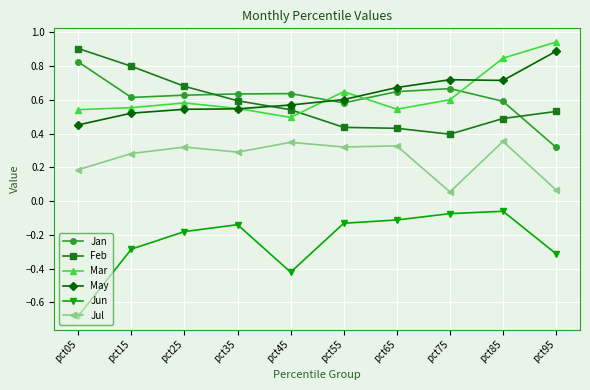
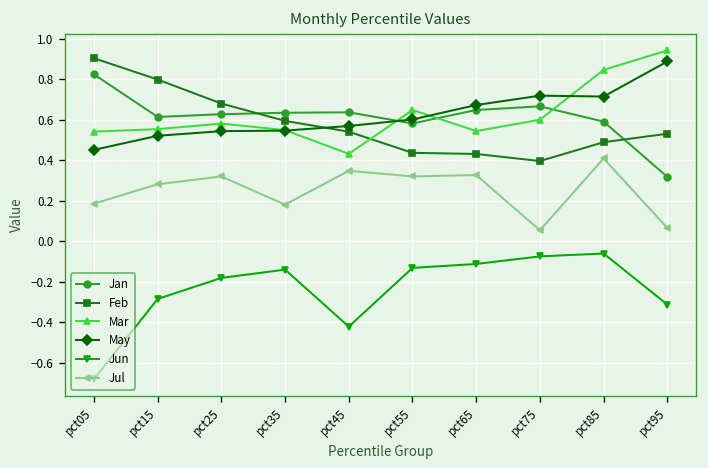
Jul, pct35: 0.29 -> 0.18
Mar, pct45: 0.50 -> 0.43
Jul, pct85: 0.35 -> 0.41
